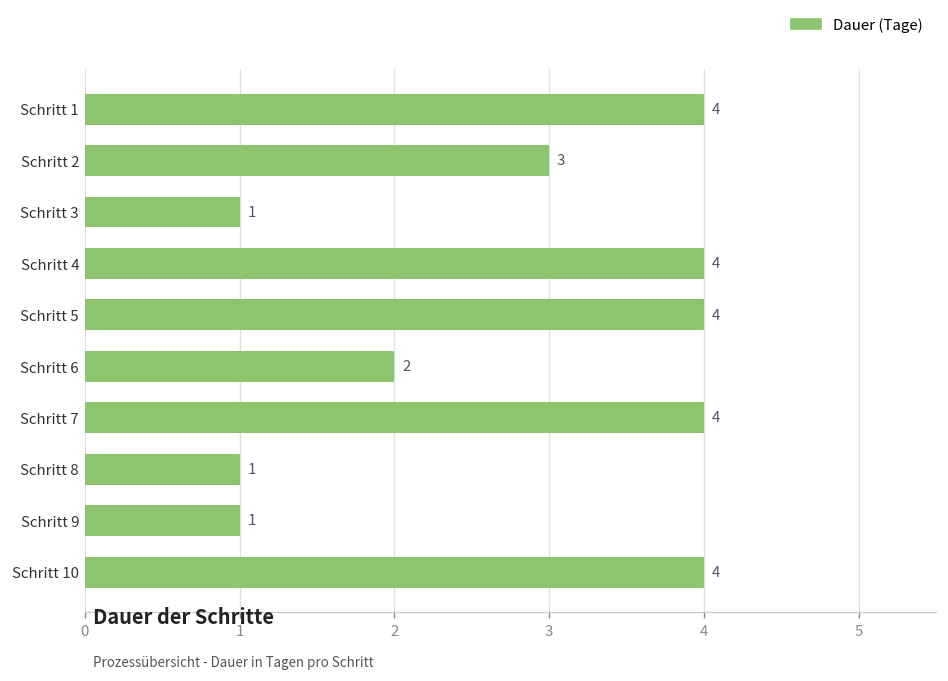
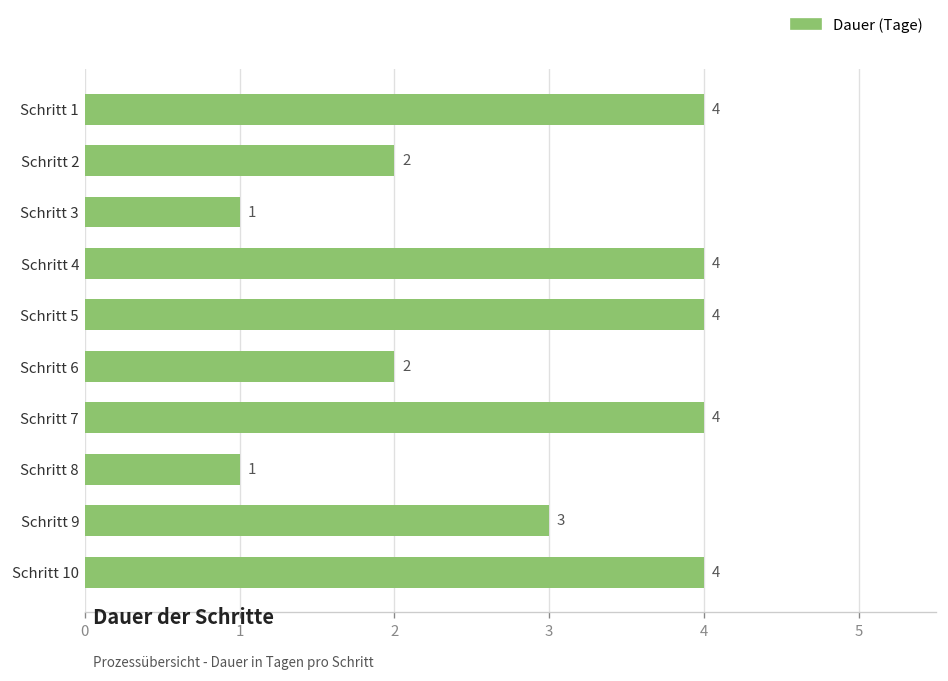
Schritt 2: 3 -> 2
Schritt 9: 1 -> 3
